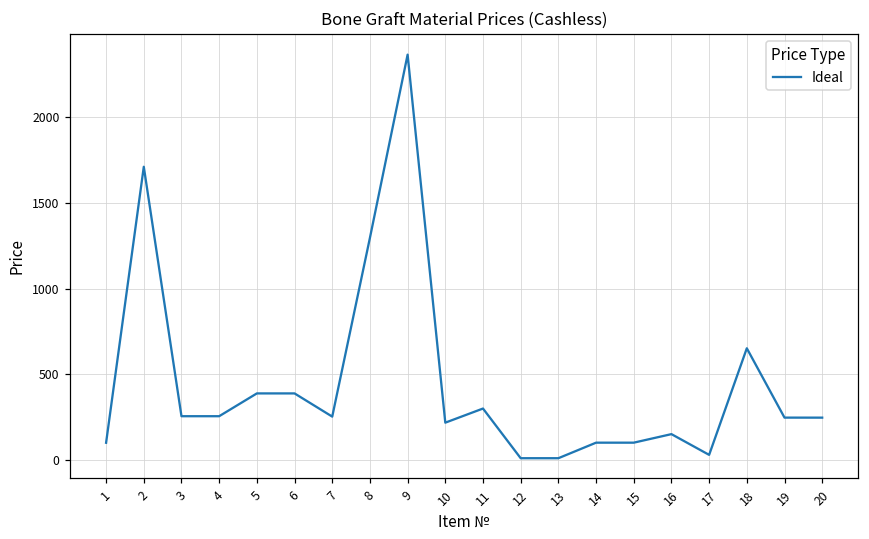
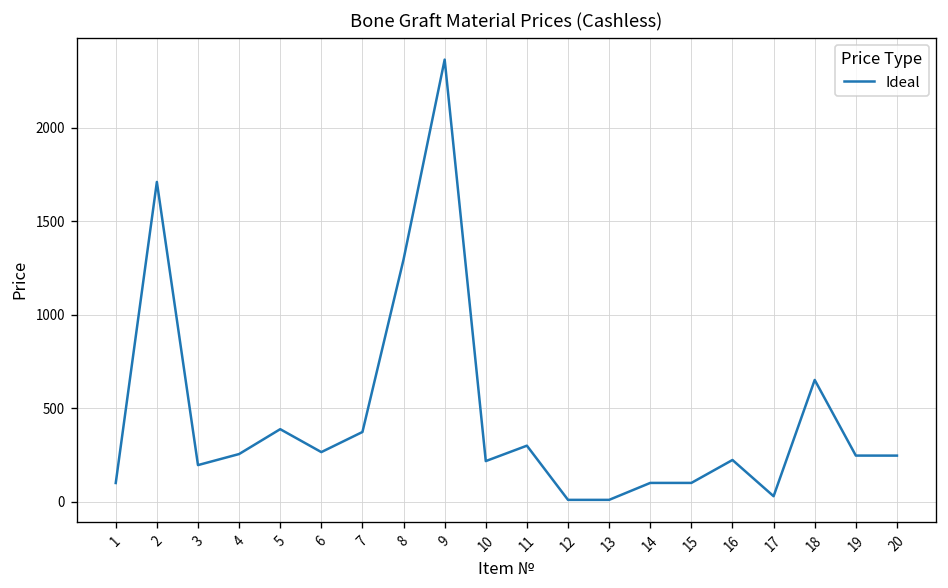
3: 260 -> 200
6: 390 -> 270
7: 250 -> 370
16: 150 -> 220
